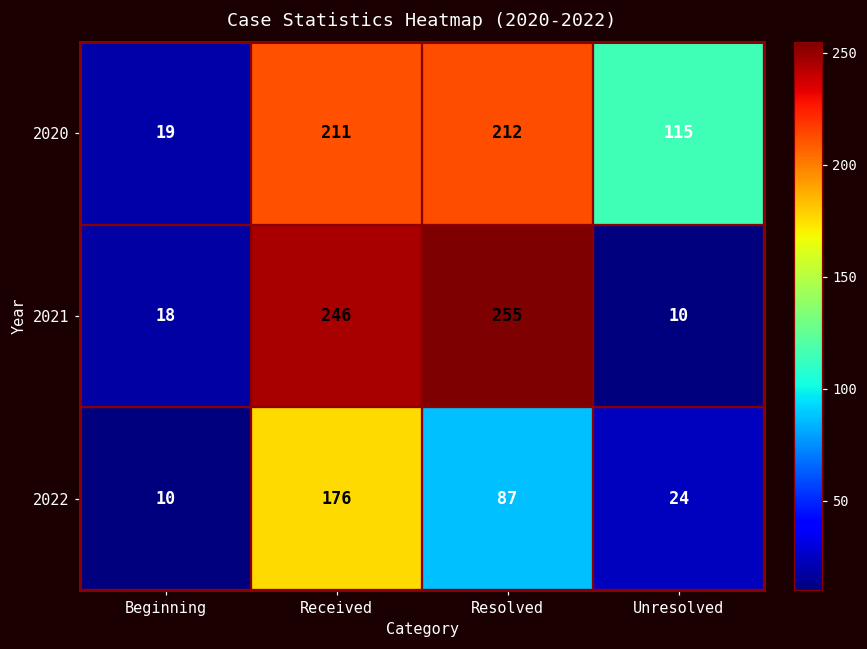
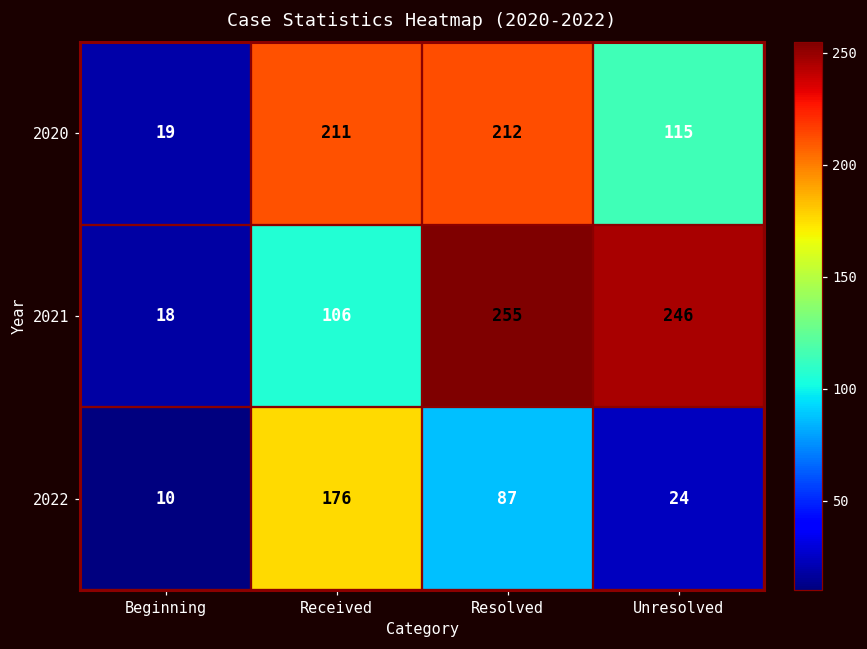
2021, Received: 246 -> 106
2021, Unresolved: 10 -> 246
